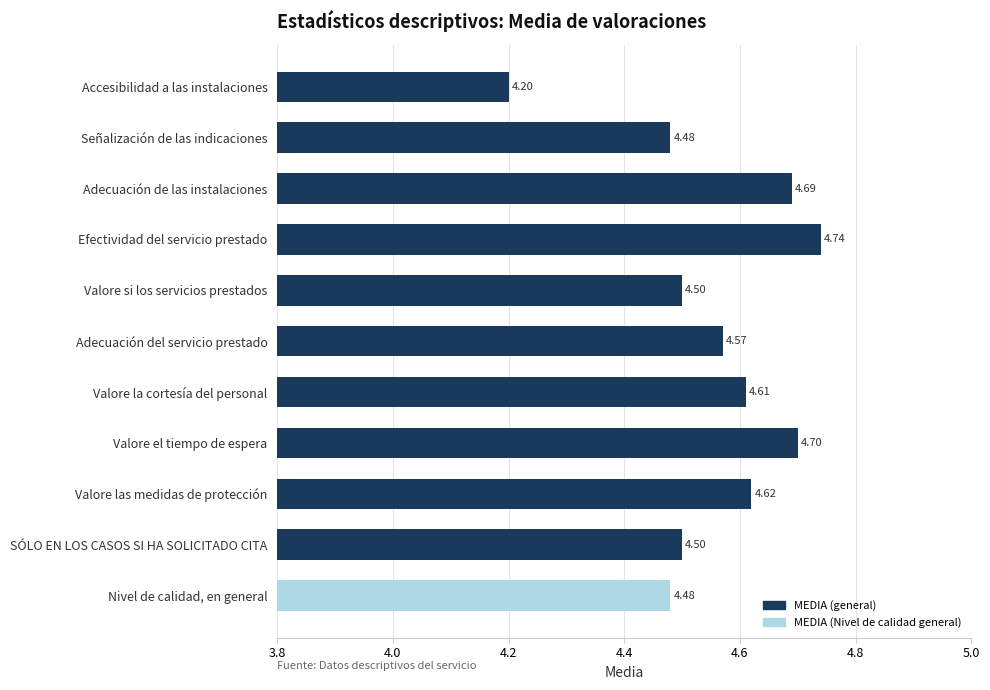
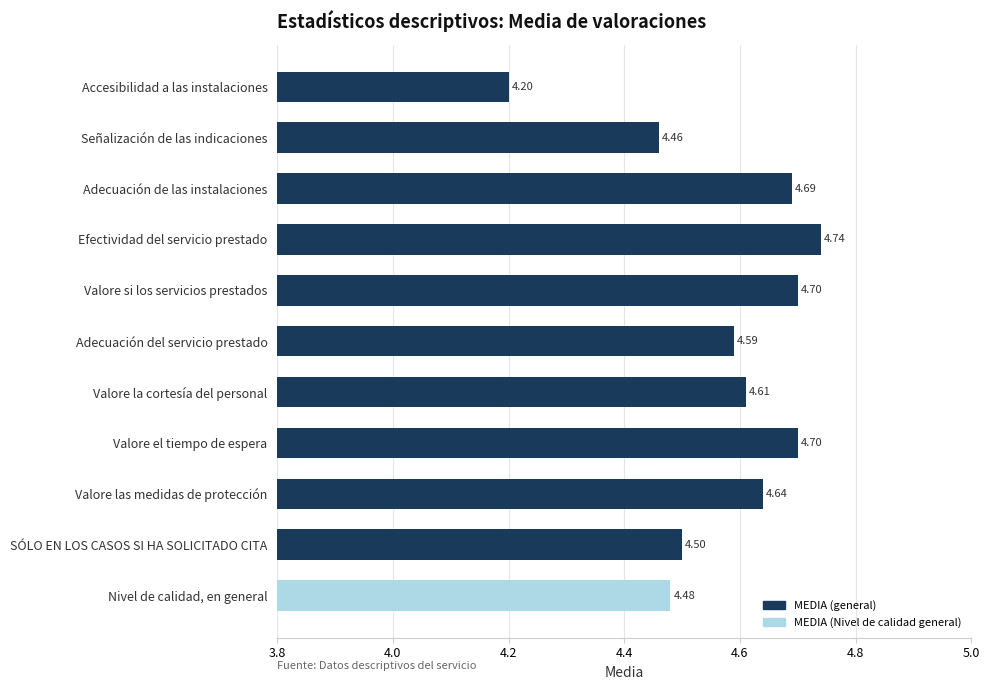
Señalización de las indicaciones: 4.48 -> 4.46
Valore si los servicios prestados: 4.50 -> 4.70
Adecuación del servicio prestado: 4.57 -> 4.59
Valore las medidas de protección: 4.62 -> 4.64
